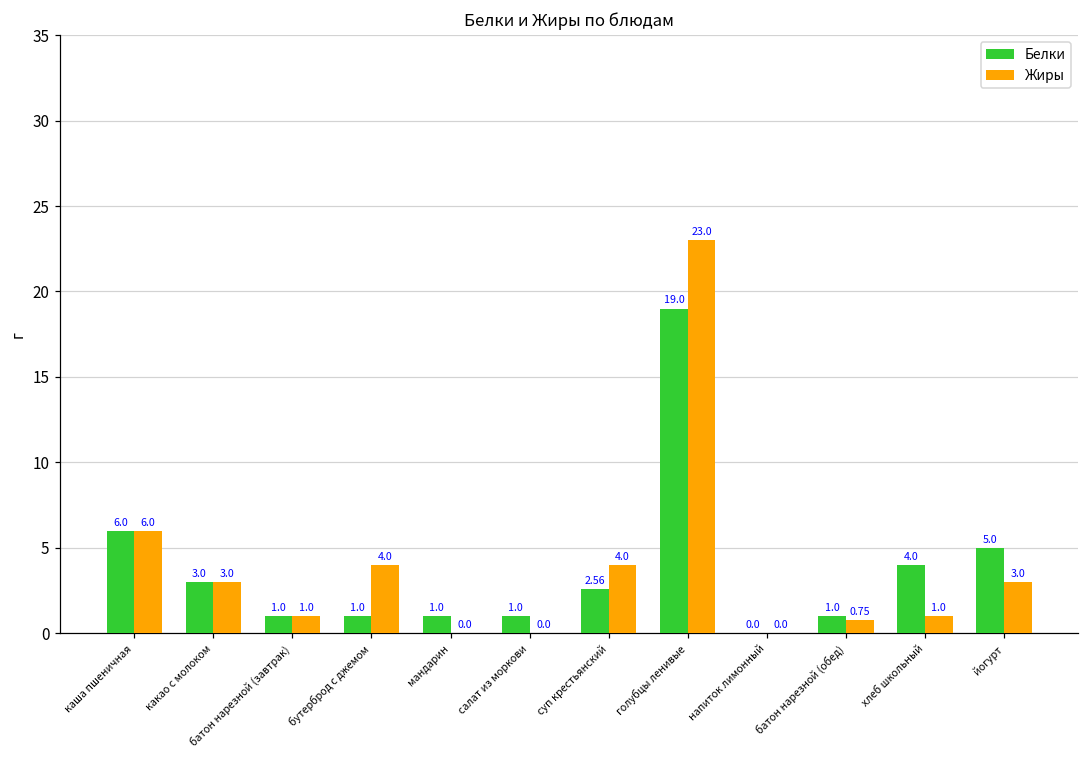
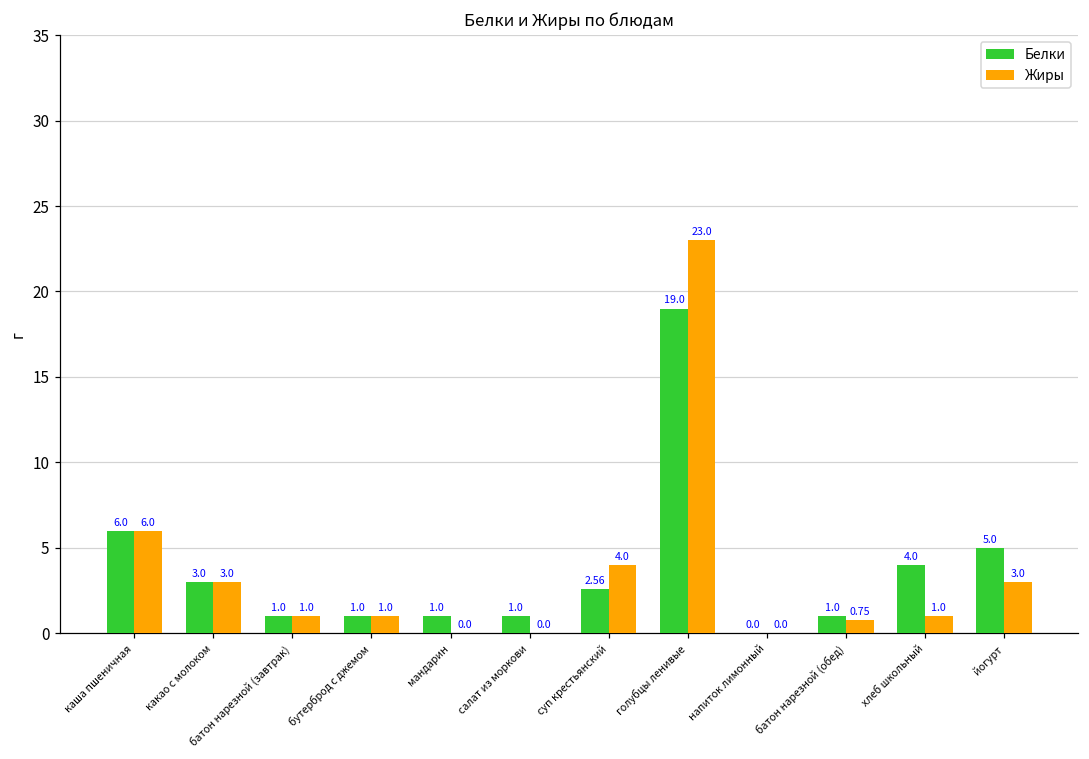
Жиры, бутерброд с джемом: 4.0 -> 1.0
